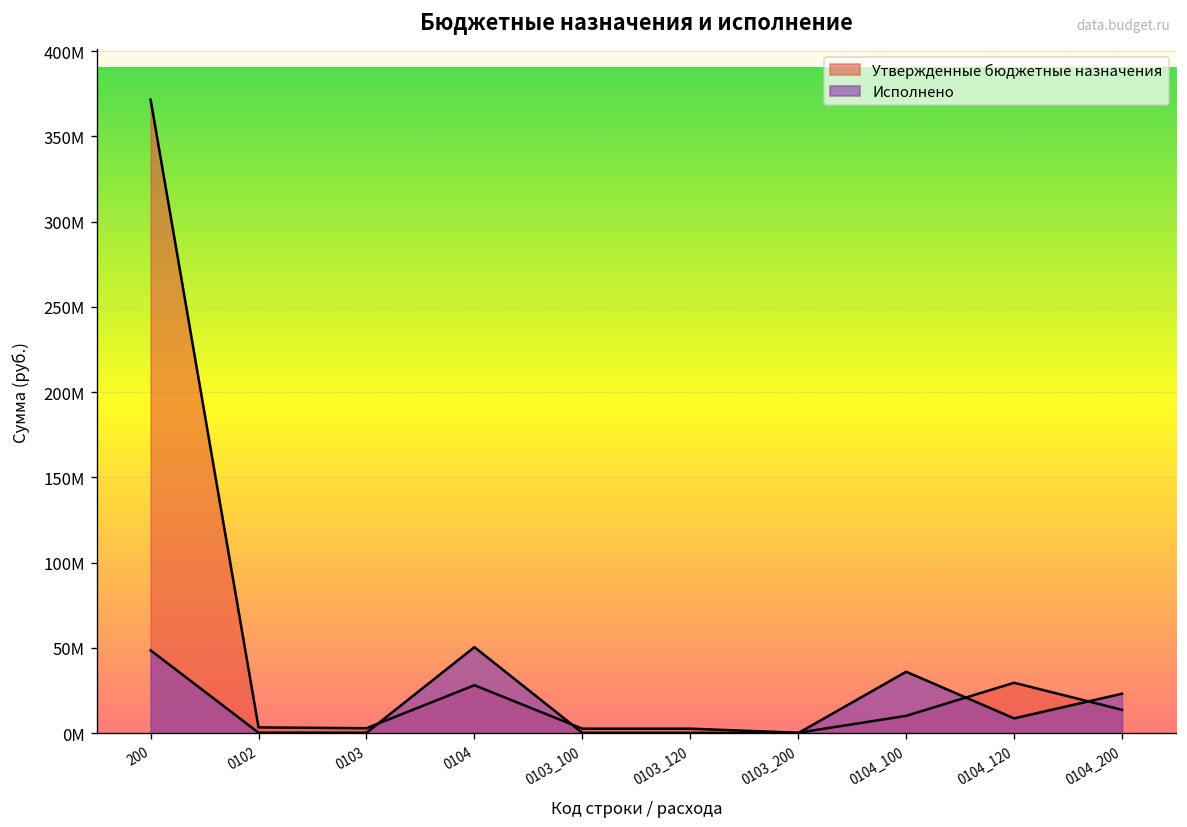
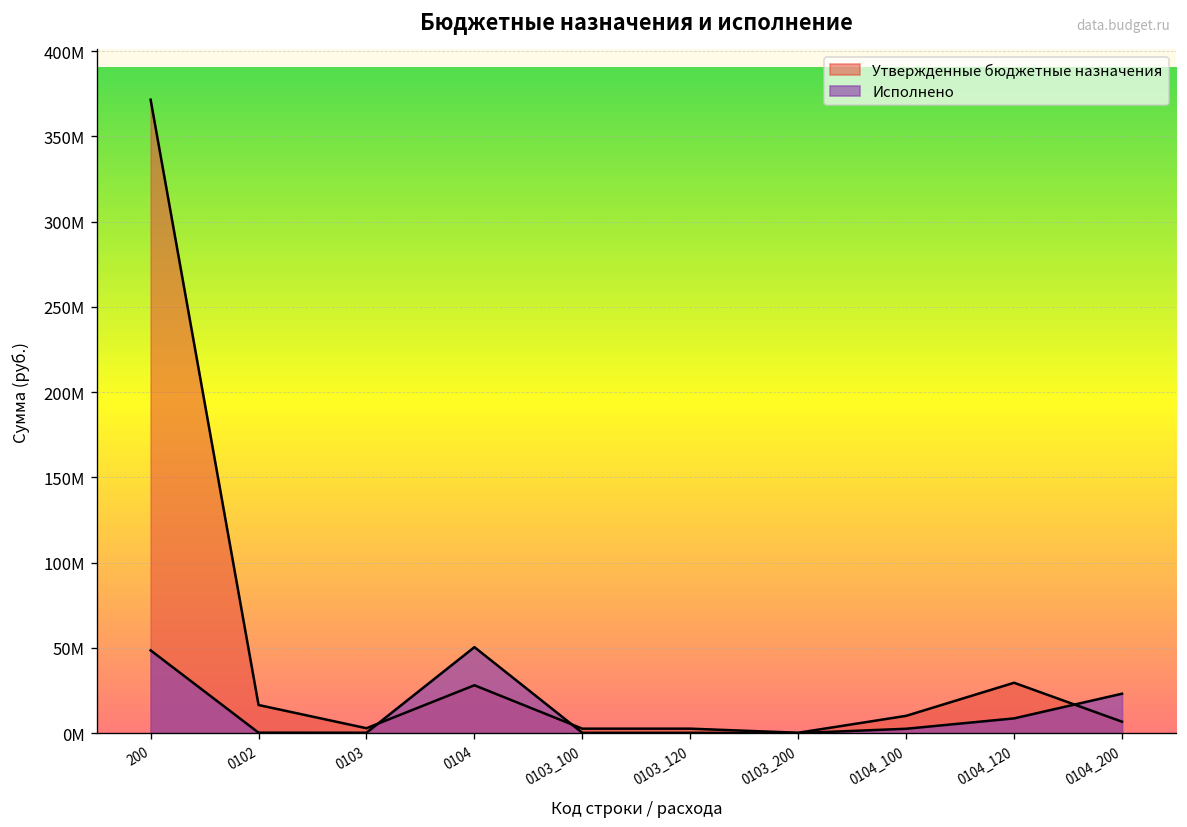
Утвержденные бюджетные назначения, 0102: 3000000 -> 17000000
Исполнено, 0104_100: 36000000 -> 3000000
Утвержденные бюджетные назначения, 0104_200: 14000000 -> 7000000
